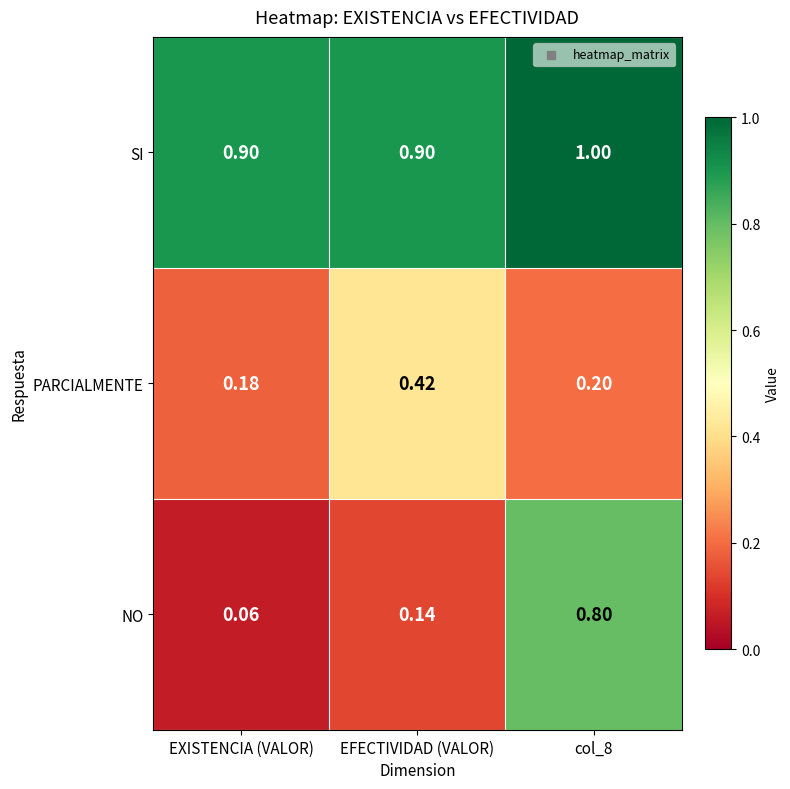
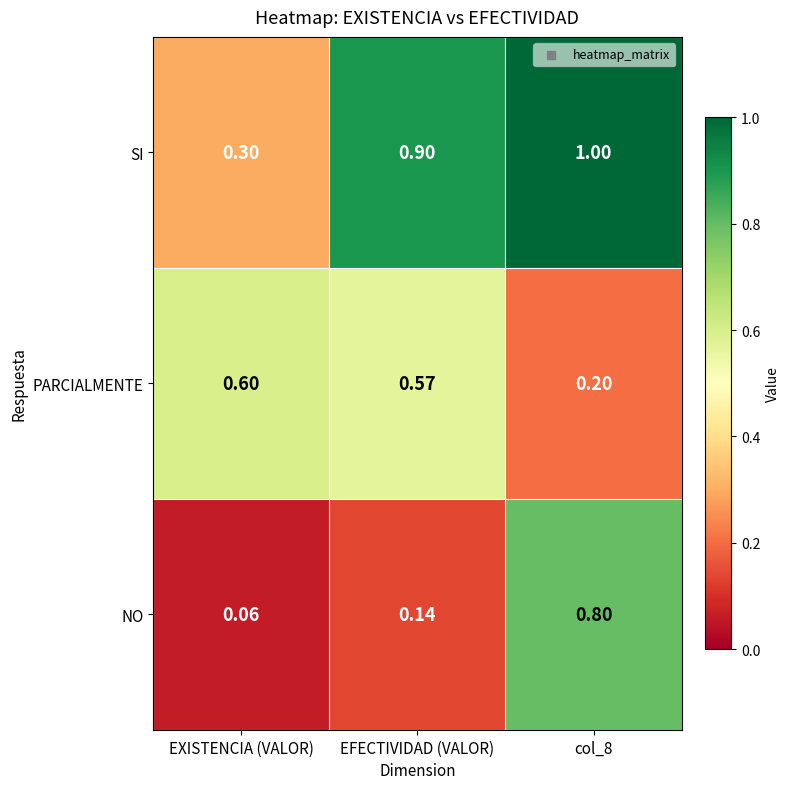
SI, EXISTENCIA (VALOR): 0.90 -> 0.30
PARCIALMENTE, EXISTENCIA (VALOR): 0.18 -> 0.60
PARCIALMENTE, EFECTIVIDAD (VALOR): 0.42 -> 0.57
